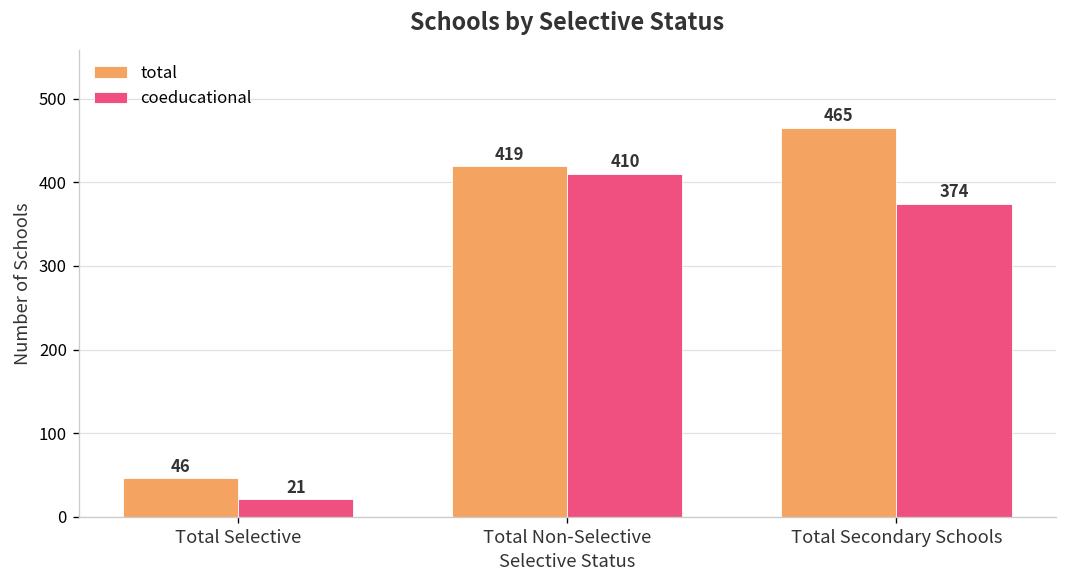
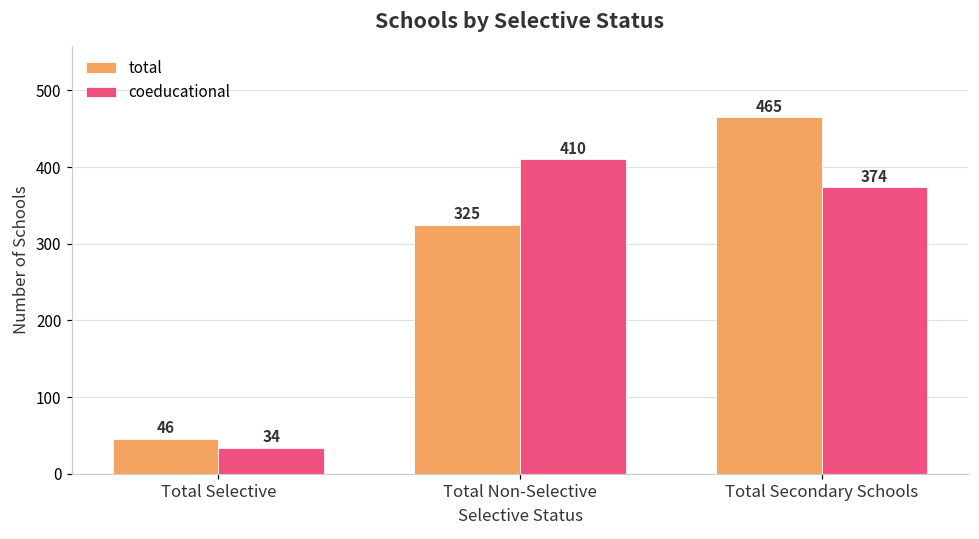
coeducational, Total Selective: 21 -> 34
total, Total Non-Selective: 419 -> 325
